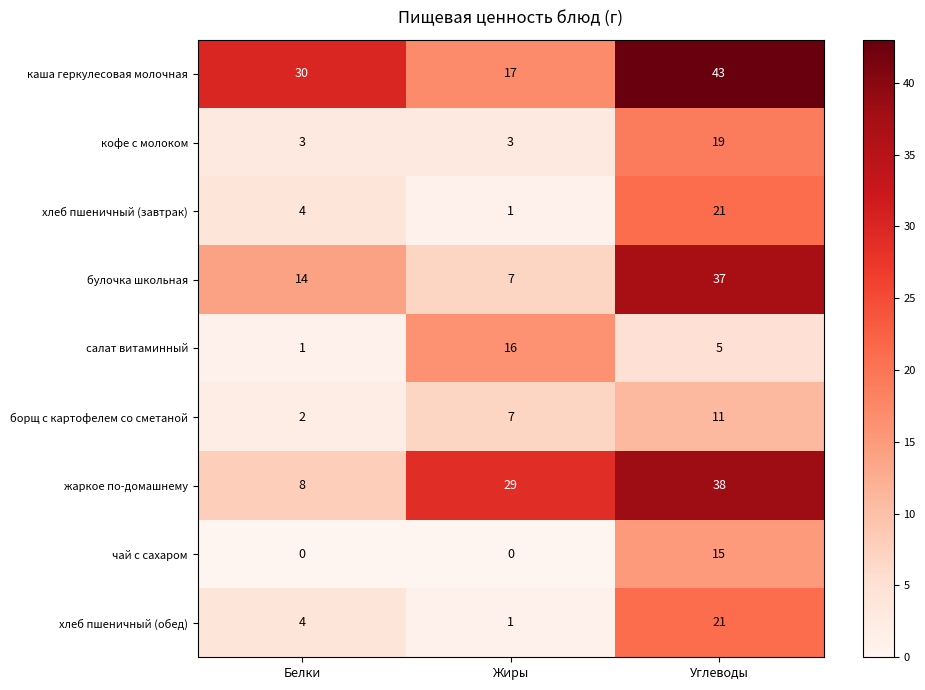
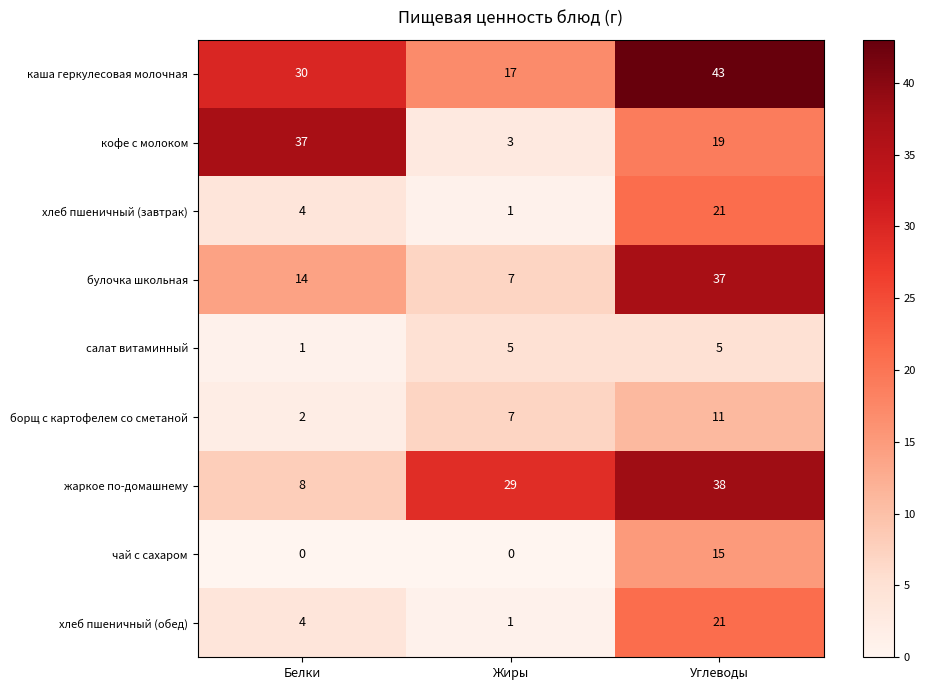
кофе с молоком, Белки: 3 -> 37
салат витаминный, Жиры: 16 -> 5
